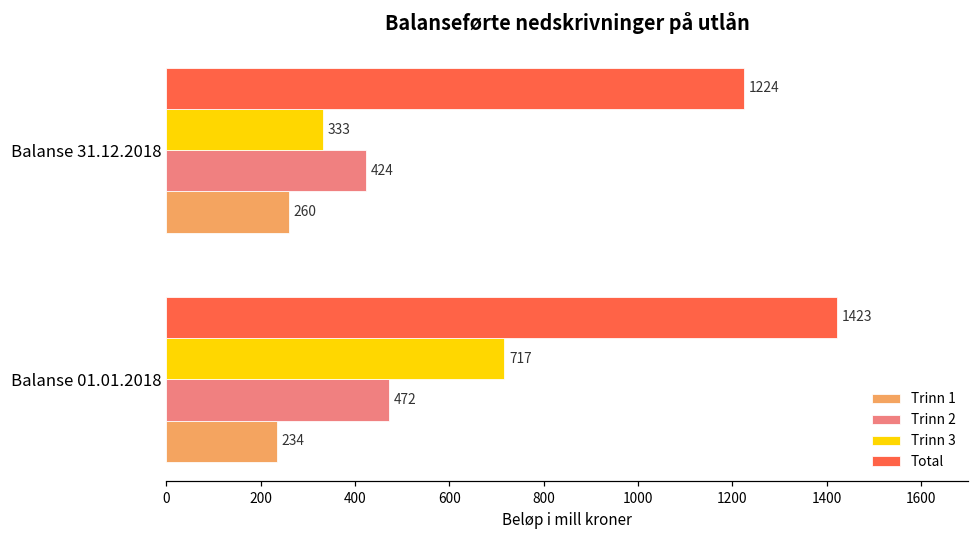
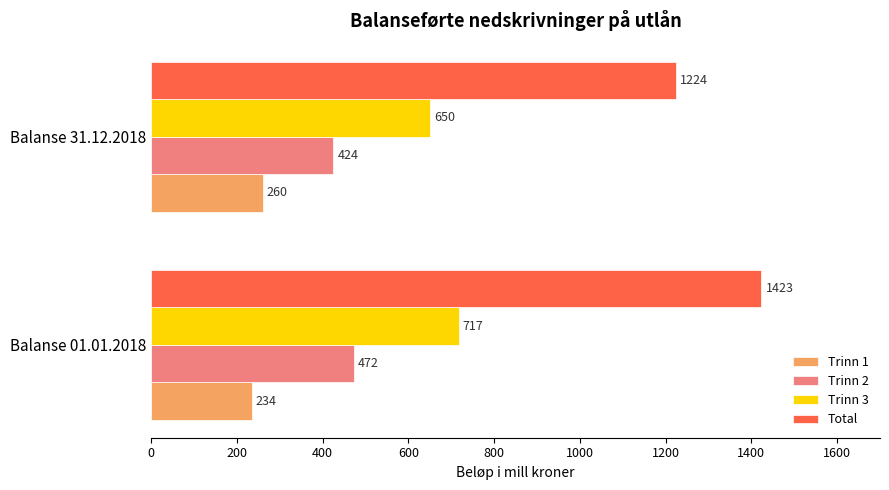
Trinn 3, Balanse 31.12.2018: 333 -> 650
